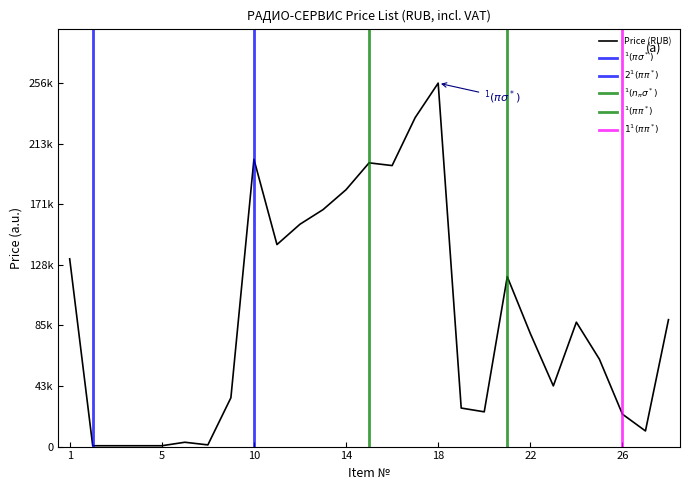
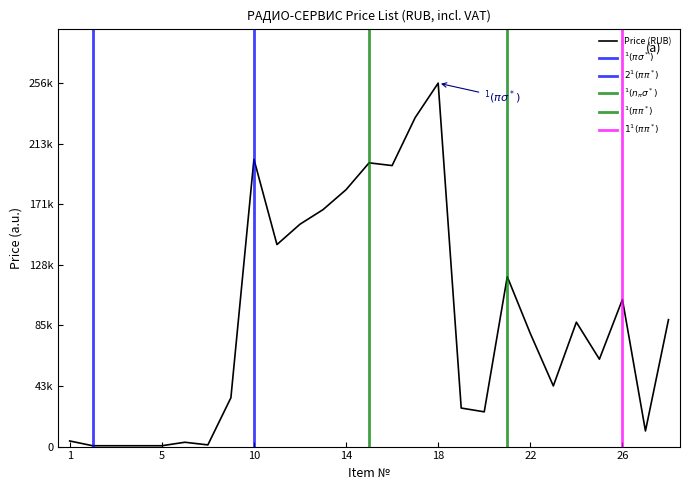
1: 132000 -> 4000
26: 23000 -> 104000
